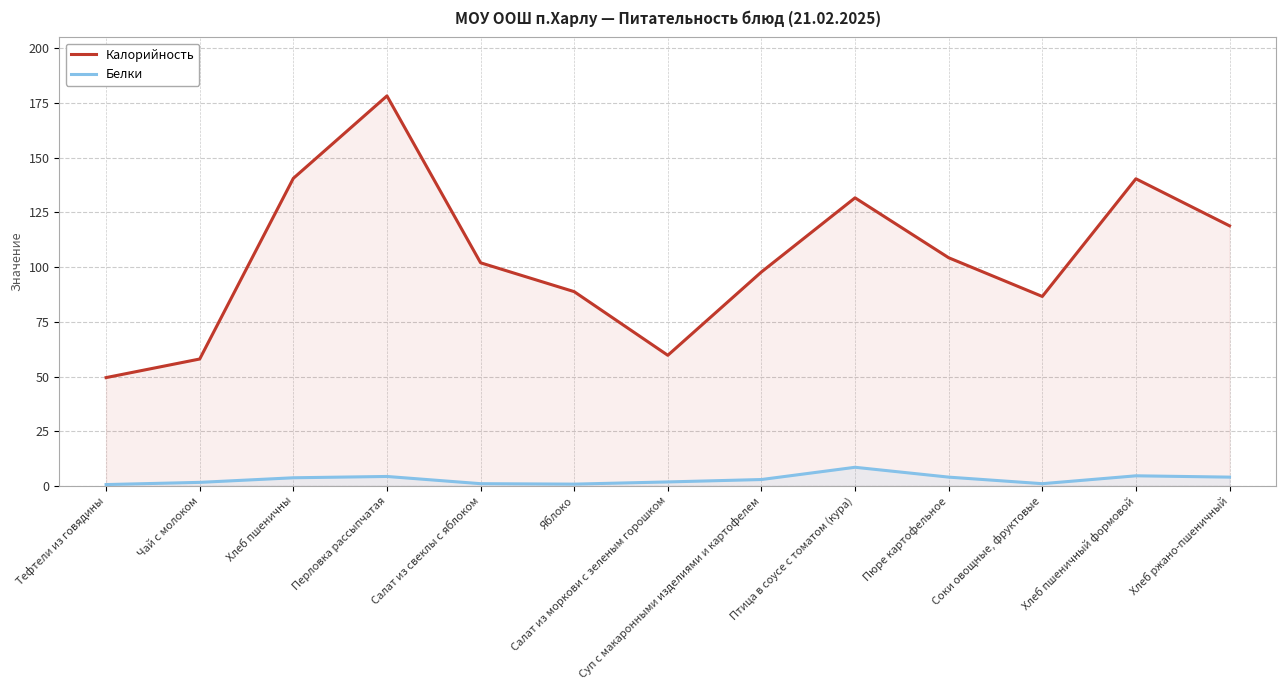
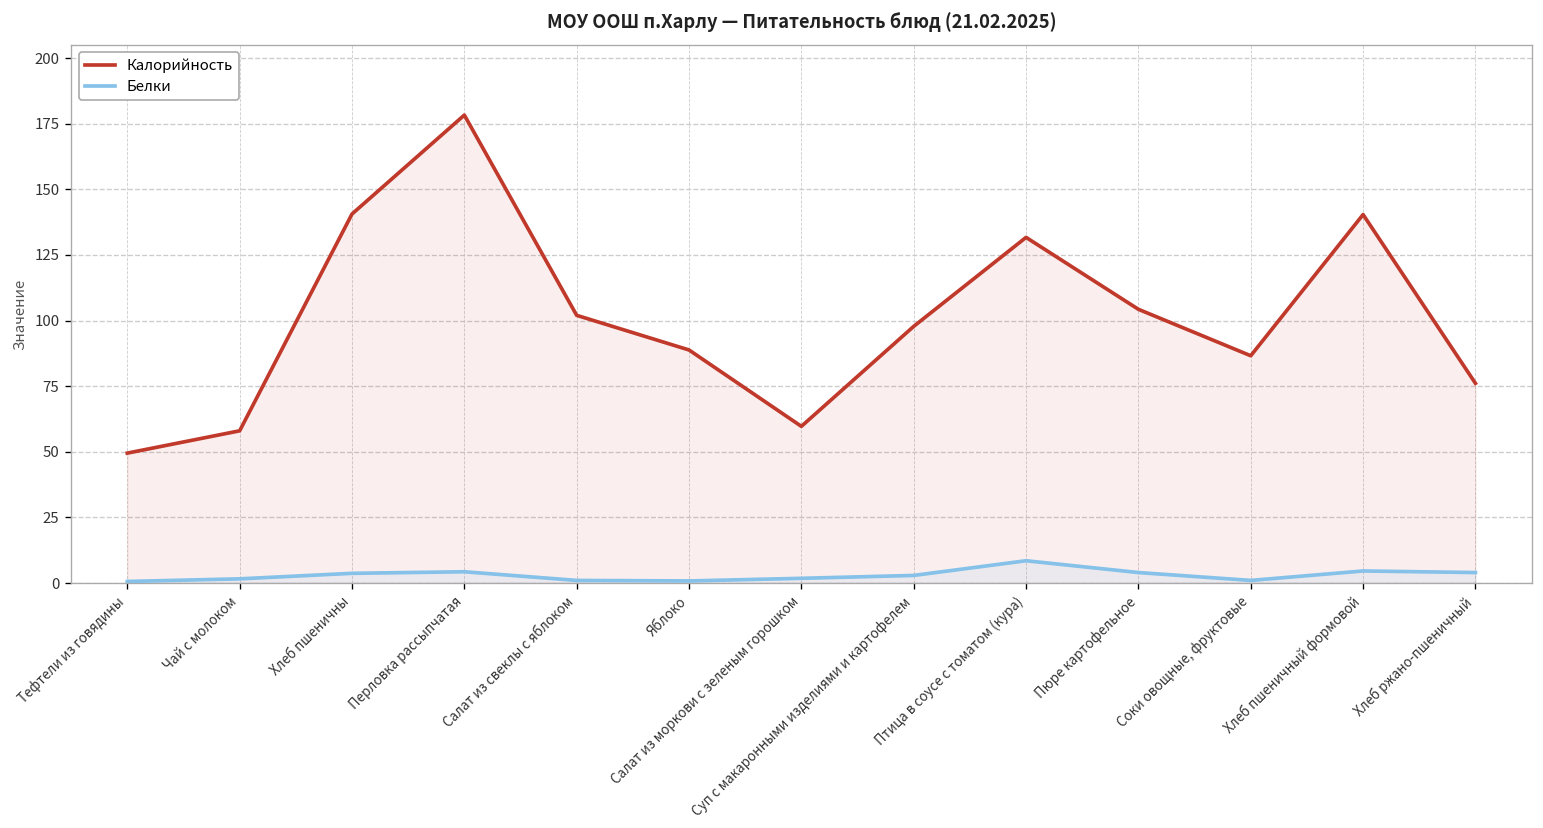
Калорийность, Хлеб ржано-пшеничный: 119 -> 76
